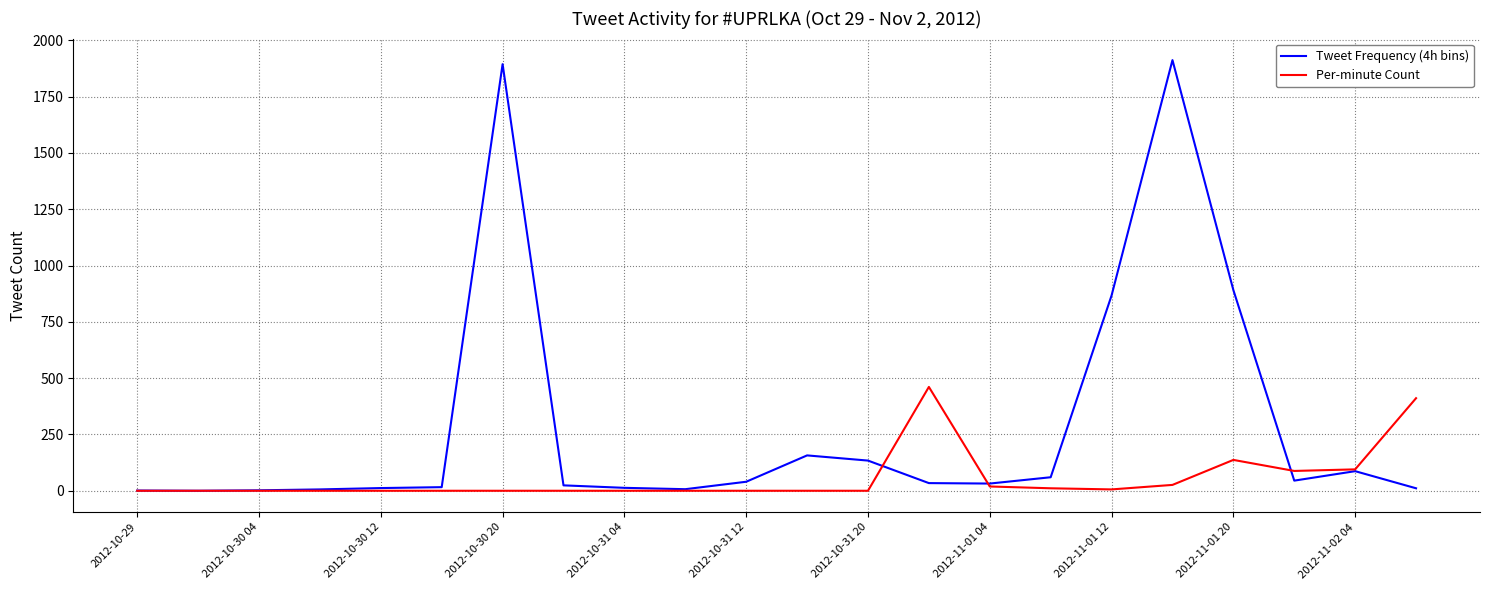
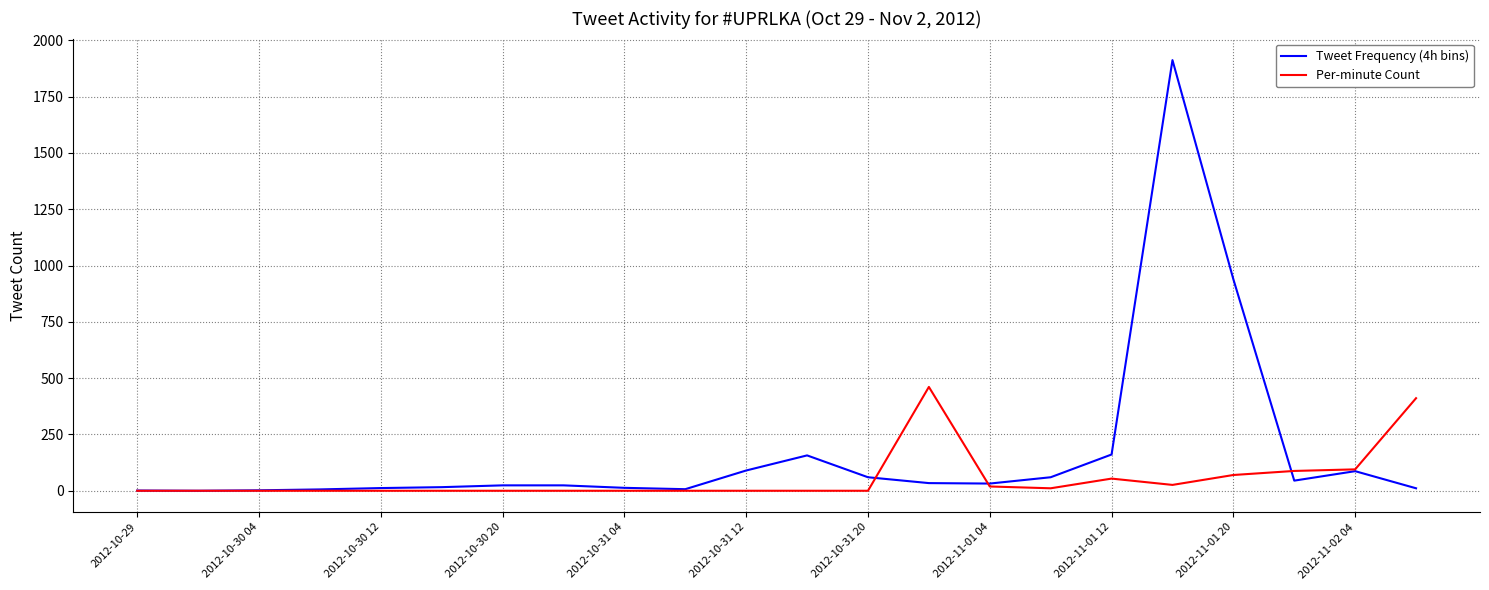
Tweet Frequency (4h bins), 2012-10-30 20: 1890 -> 20
Tweet Frequency (4h bins), 2012-10-31 12: 40 -> 90
Tweet Frequency (4h bins), 2012-10-31 20: 130 -> 60
Tweet Frequency (4h bins), 2012-11-01 12: 870 -> 160
Per-minute Count, 2012-11-01 12: 10 -> 50
Tweet Frequency (4h bins), 2012-11-01 20: 890 -> 940
Per-minute Count, 2012-11-01 20: 140 -> 70
